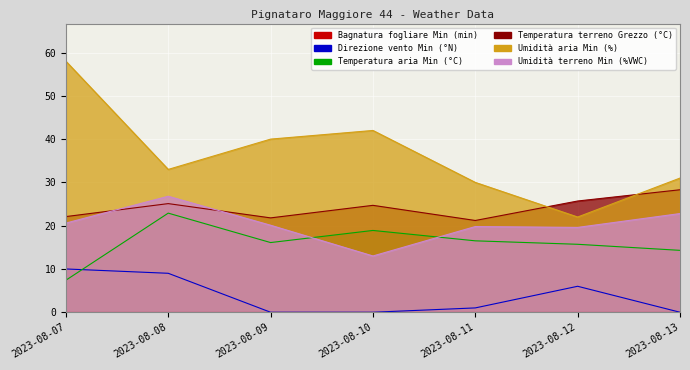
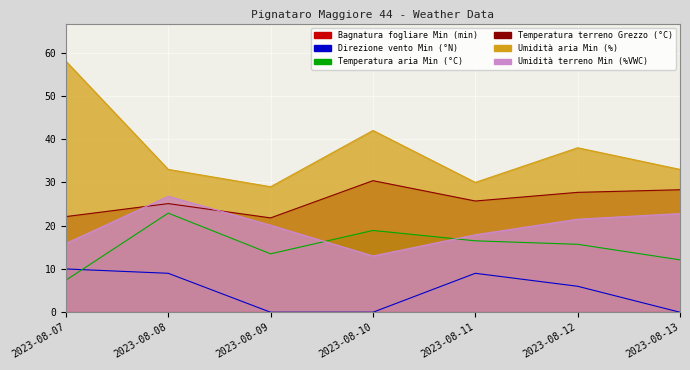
Umidità terreno Min (%VWC), 2023-08-07: 21 -> 16
Temperatura aria Min (°C), 2023-08-09: 16 -> 14
Umidità aria Min (%), 2023-08-09: 40 -> 29
Temperatura terreno Grezzo (°C), 2023-08-10: 25 -> 30
Direzione vento Min (°N), 2023-08-11: 1 -> 9
Temperatura terreno Grezzo (°C), 2023-08-11: 21 -> 26
Umidità terreno Min (%VWC), 2023-08-11: 20 -> 18
Temperatura terreno Grezzo (°C), 2023-08-12: 26 -> 28
Umidità aria Min (%), 2023-08-12: 22 -> 38
Umidità terreno Min (%VWC), 2023-08-12: 20 -> 22
Temperatura aria Min (°C), 2023-08-13: 14 -> 12
Umidità aria Min (%), 2023-08-13: 31 -> 33
